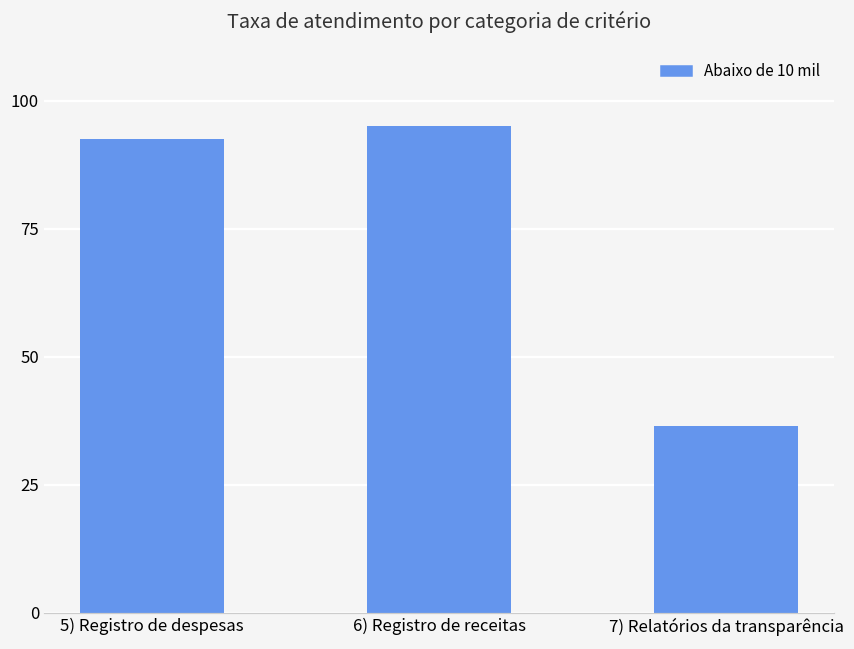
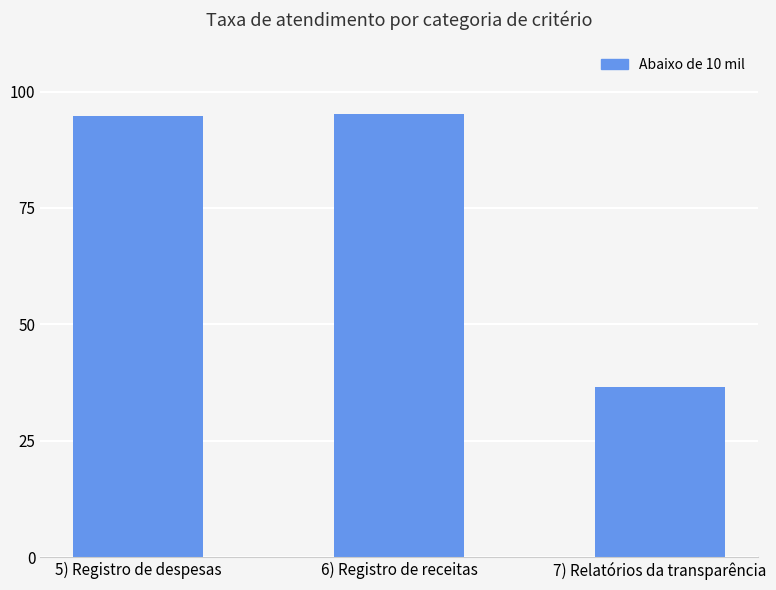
5) Registro de despesas: 93 -> 95
